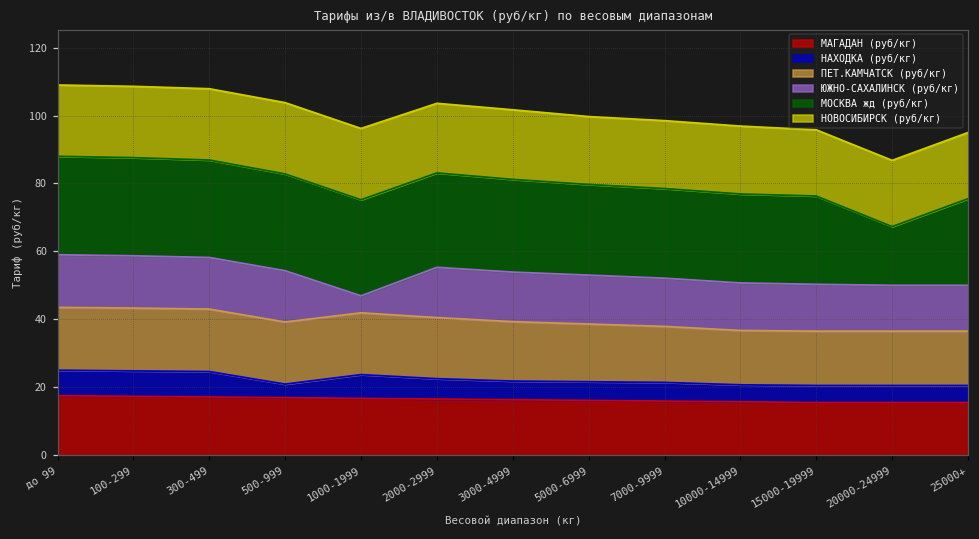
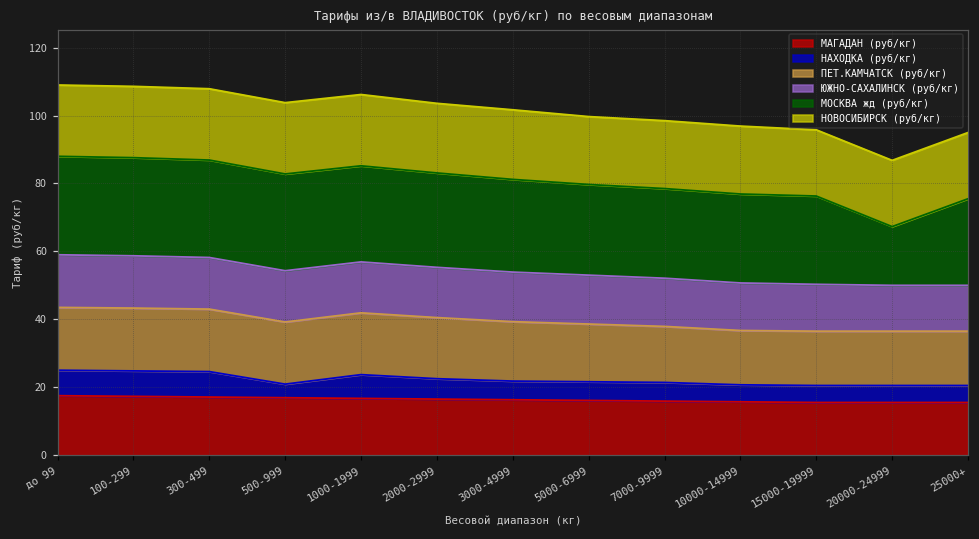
ЮЖНО-САХАЛИНСК (руб/кг), 1000-1999: 5 -> 15
